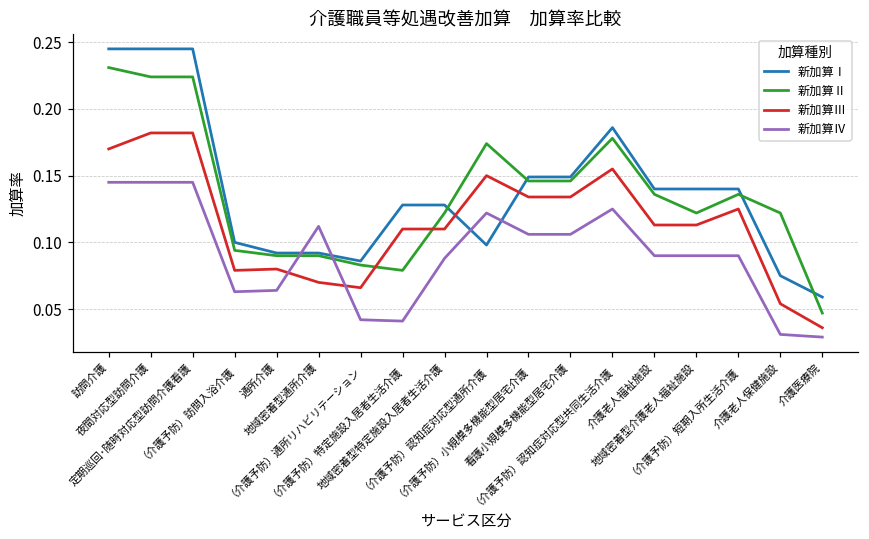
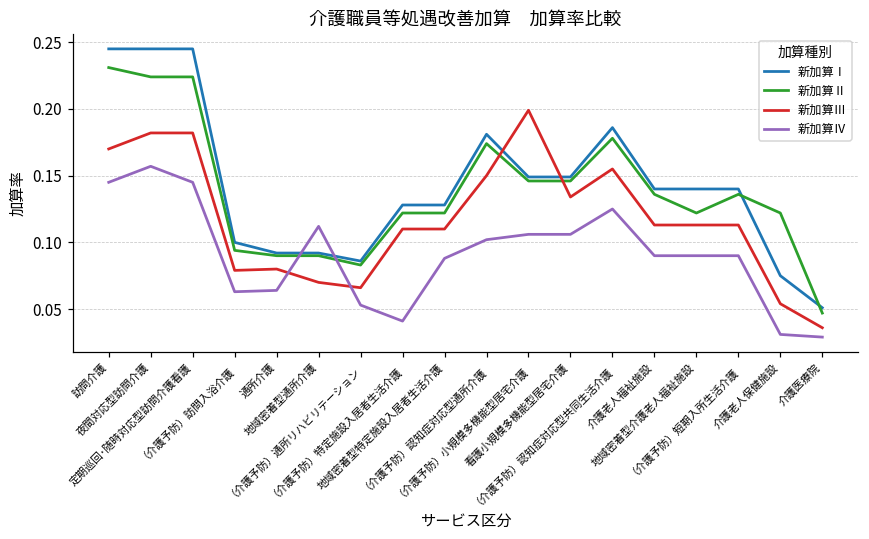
新加算Ⅳ, 夜間対応型訪問介護: 0.145 -> 0.157
新加算Ⅳ, （介護予防）通所リハビリテーション: 0.042 -> 0.053
新加算Ⅱ, （介護予防）特定施設入居者生活介護: 0.079 -> 0.122
新加算Ⅰ, （介護予防）認知症対応型通所介護: 0.098 -> 0.181
新加算Ⅳ, （介護予防）認知症対応型通所介護: 0.122 -> 0.102
新加算Ⅲ, （介護予防）小規模多機能型居宅介護: 0.134 -> 0.199
新加算Ⅲ, （介護予防）短期入所生活介護: 0.125 -> 0.113
新加算Ⅰ, 介護医療院: 0.059 -> 0.051
